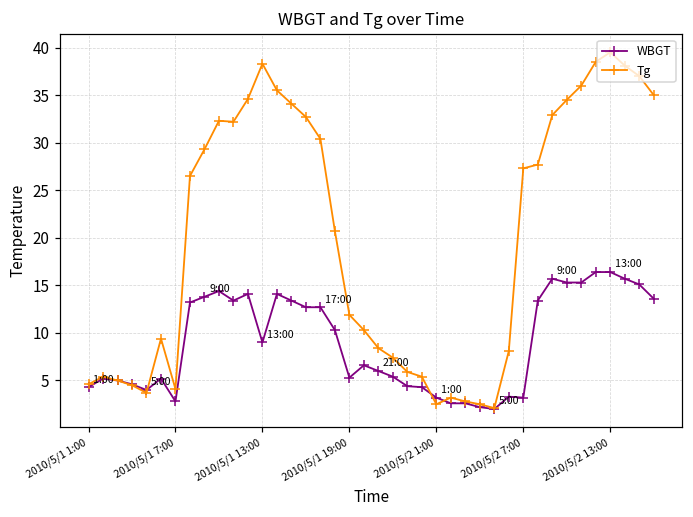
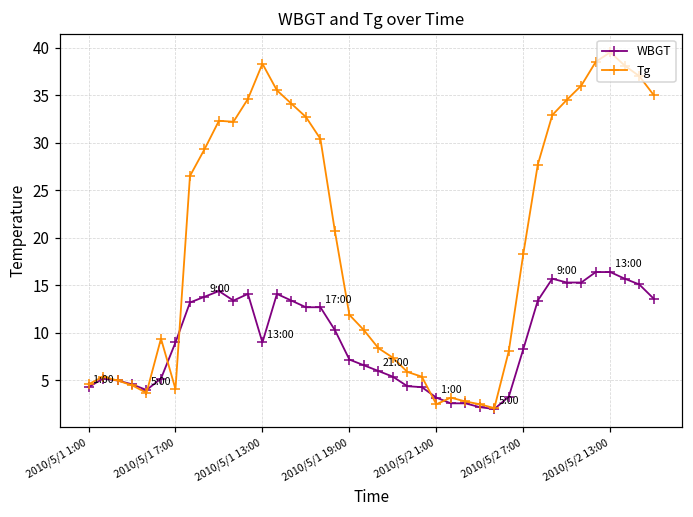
WBGT, 2010/5/1 7:00: 3 -> 9
WBGT, 2010/5/1 19:00: 5 -> 7
WBGT, 2010/5/2 7:00: 3 -> 8
Tg, 2010/5/2 7:00: 27 -> 18
